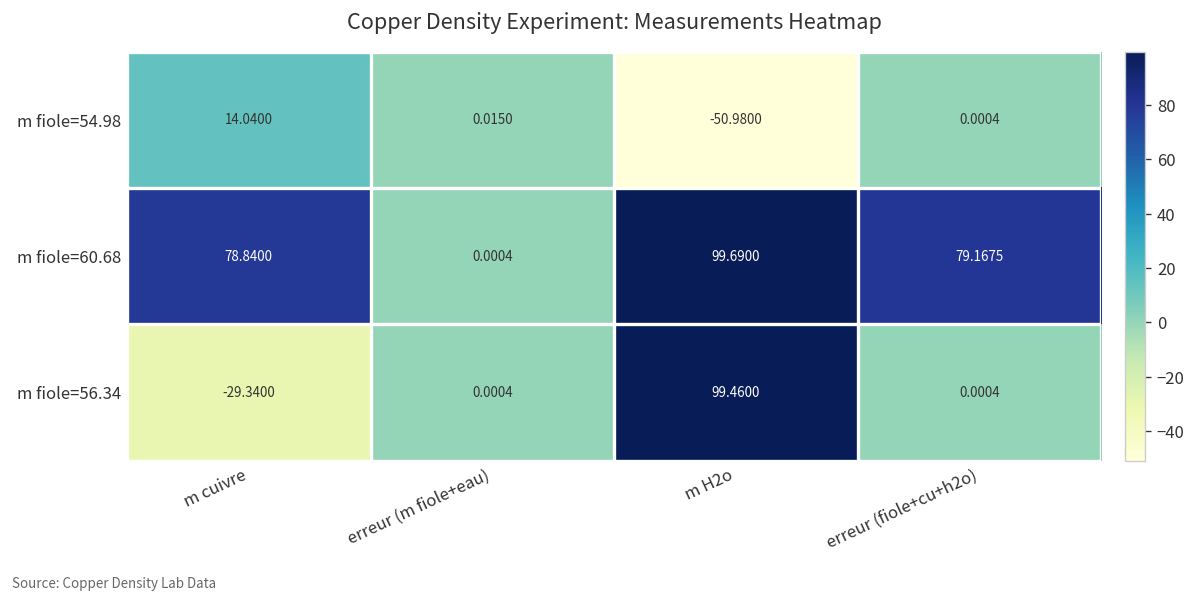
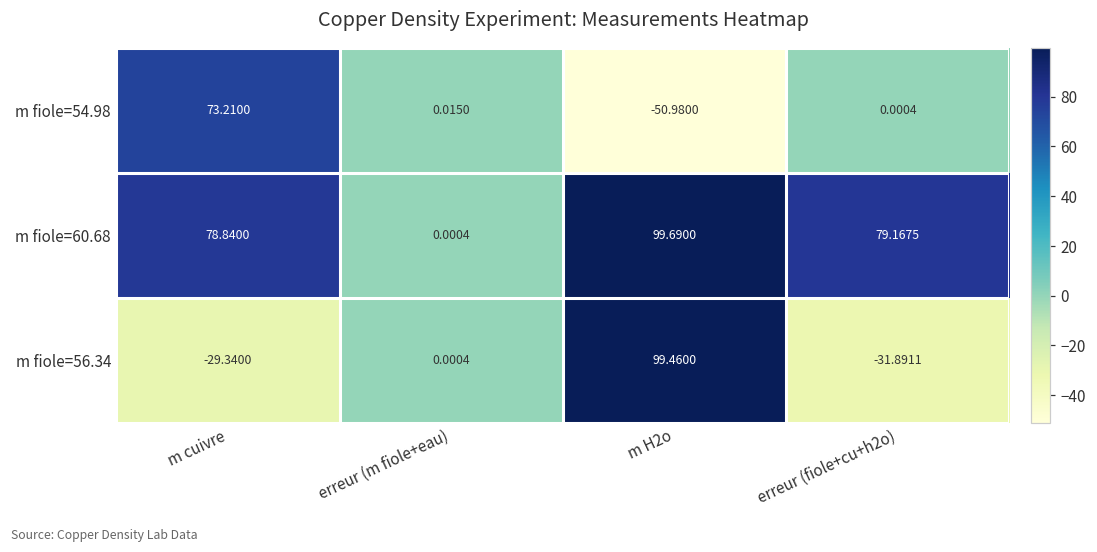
m fiole=54.98, m cuivre: 14.0400 -> 73.2100
m fiole=56.34, erreur (fiole+cu+h2o): 0.0004 -> -31.8911
